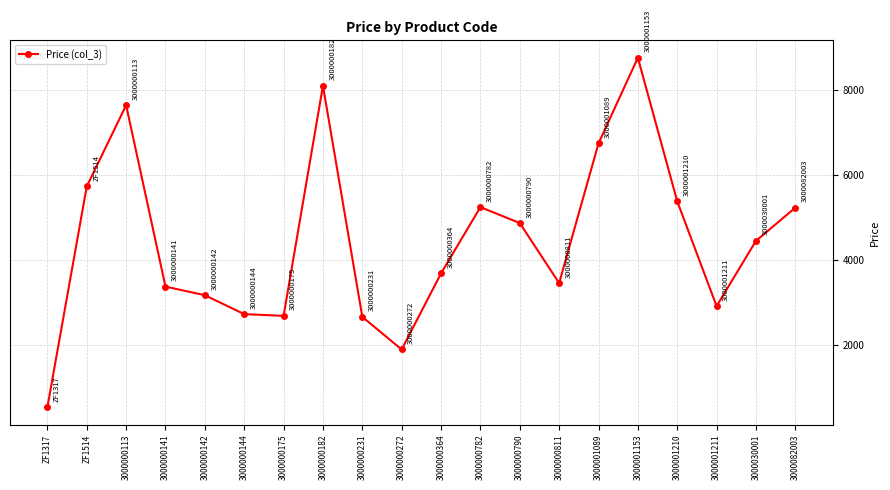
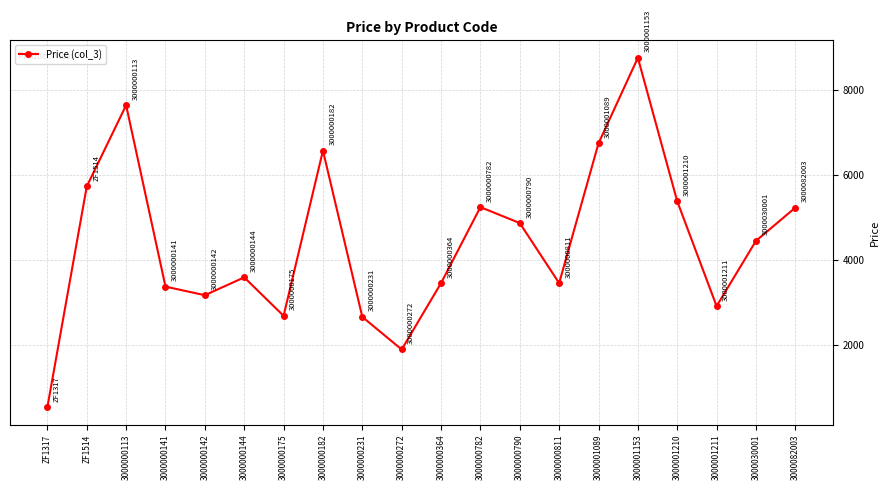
3000000144: 2700 -> 3600
3000000182: 8100 -> 6600
3000000364: 3700 -> 3500
